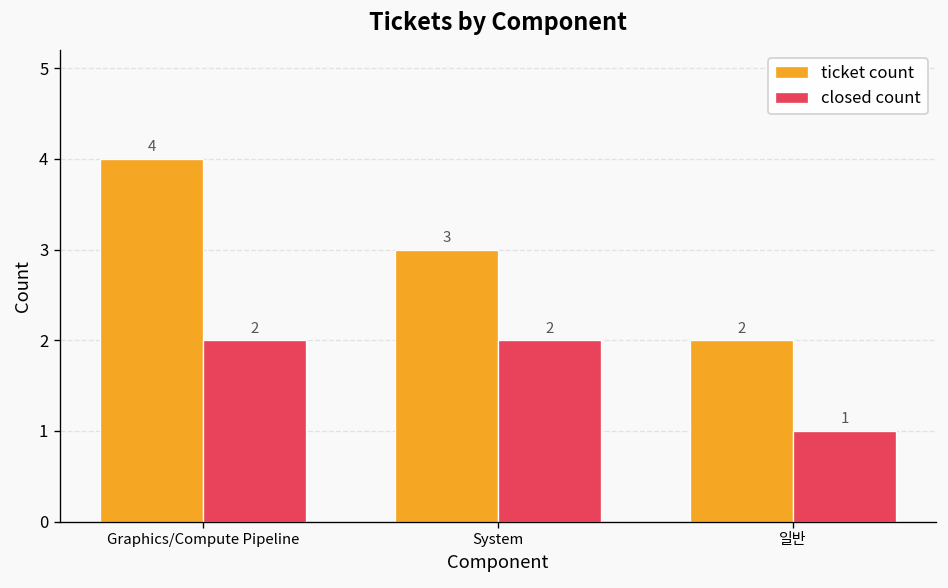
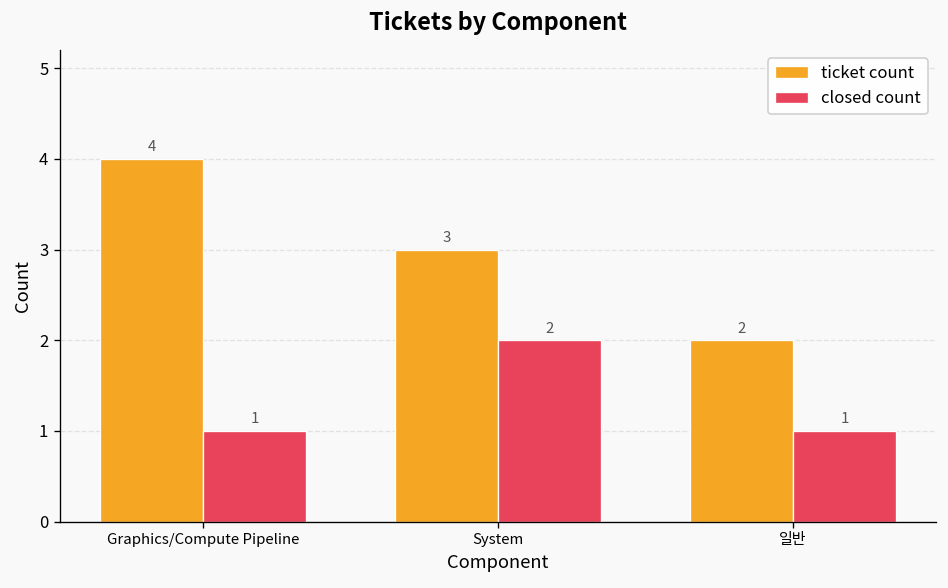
closed count, Graphics/Compute Pipeline: 2 -> 1
